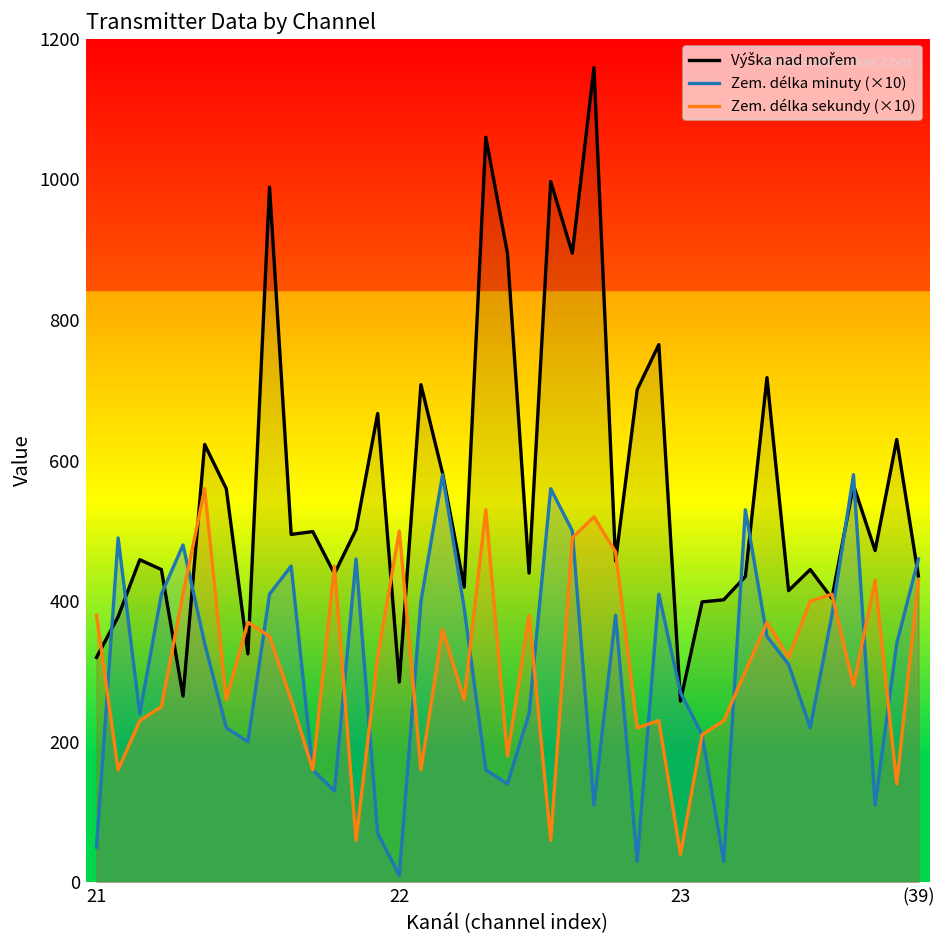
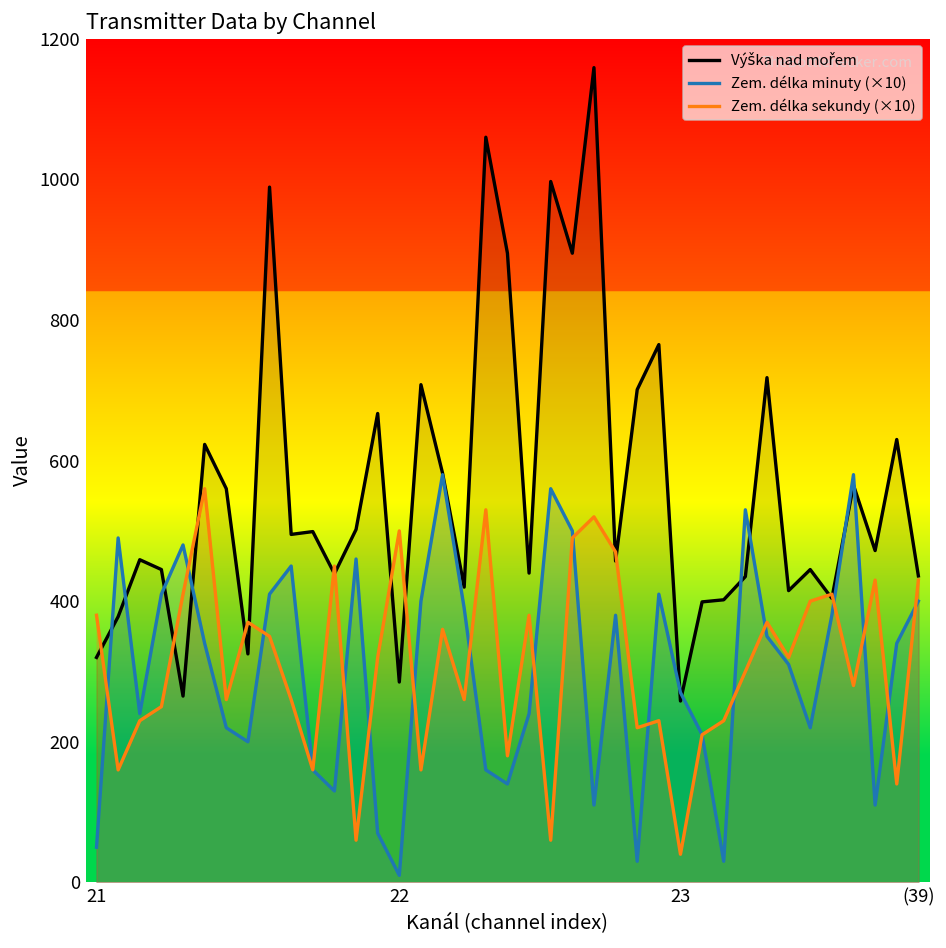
Zem. délka minuty (×10), (39): 460 -> 400
